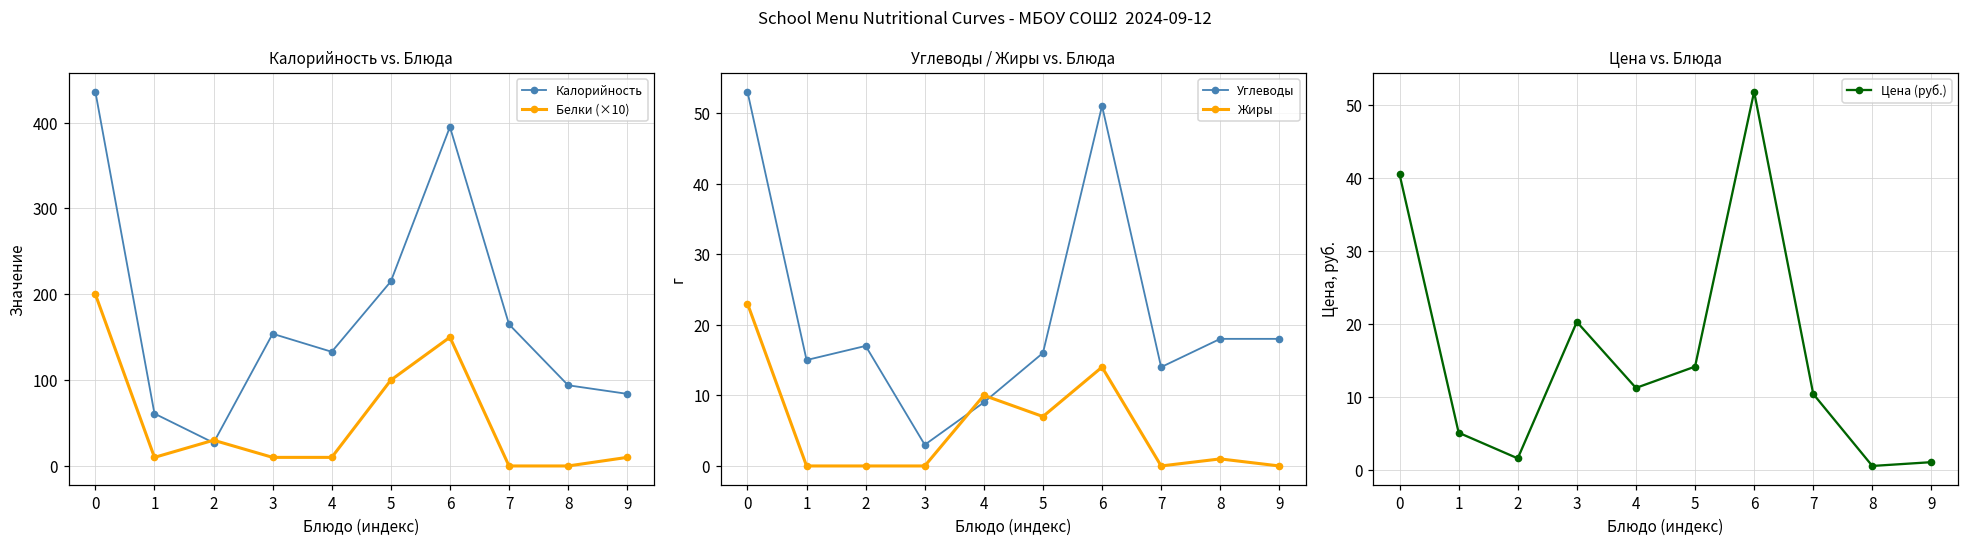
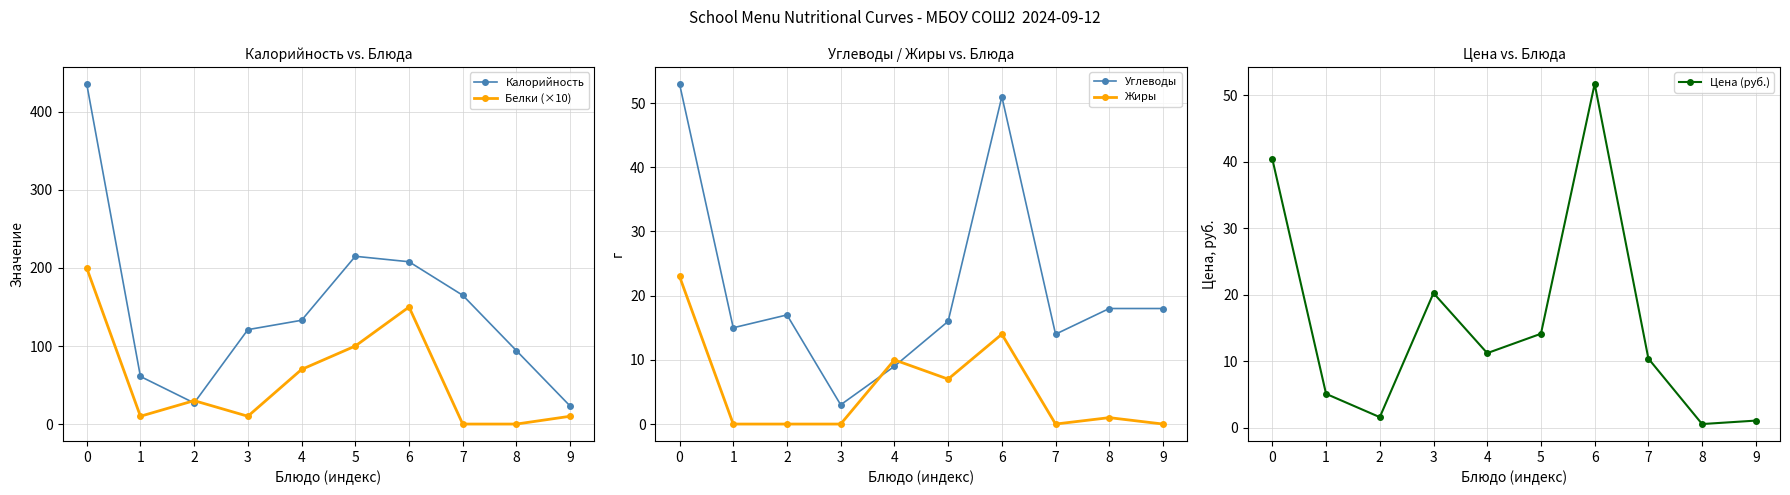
Калорийность vs. Блюда, Калорийность, 3: 150 -> 120
Калорийность vs. Блюда, Белки (×10), 4: 10 -> 70
Калорийность vs. Блюда, Калорийность, 6: 400 -> 210
Калорийность vs. Блюда, Калорийность, 9: 80 -> 20
